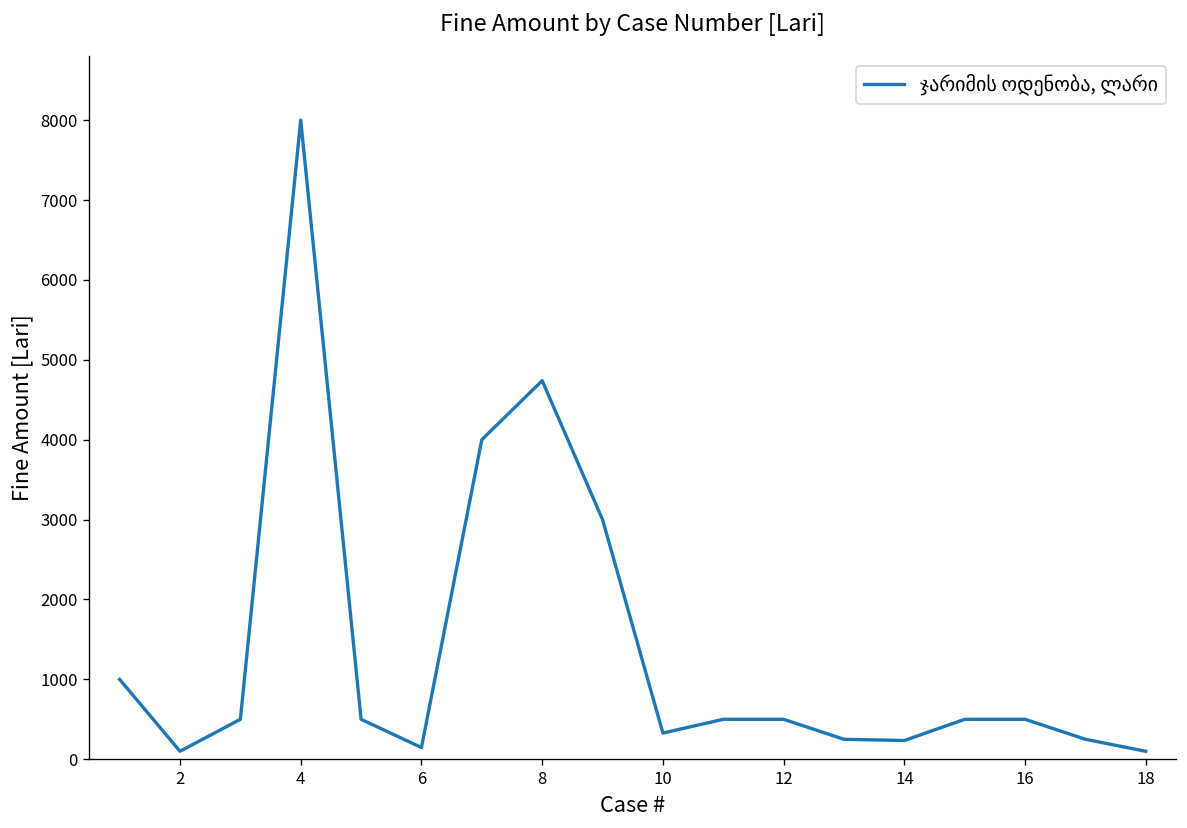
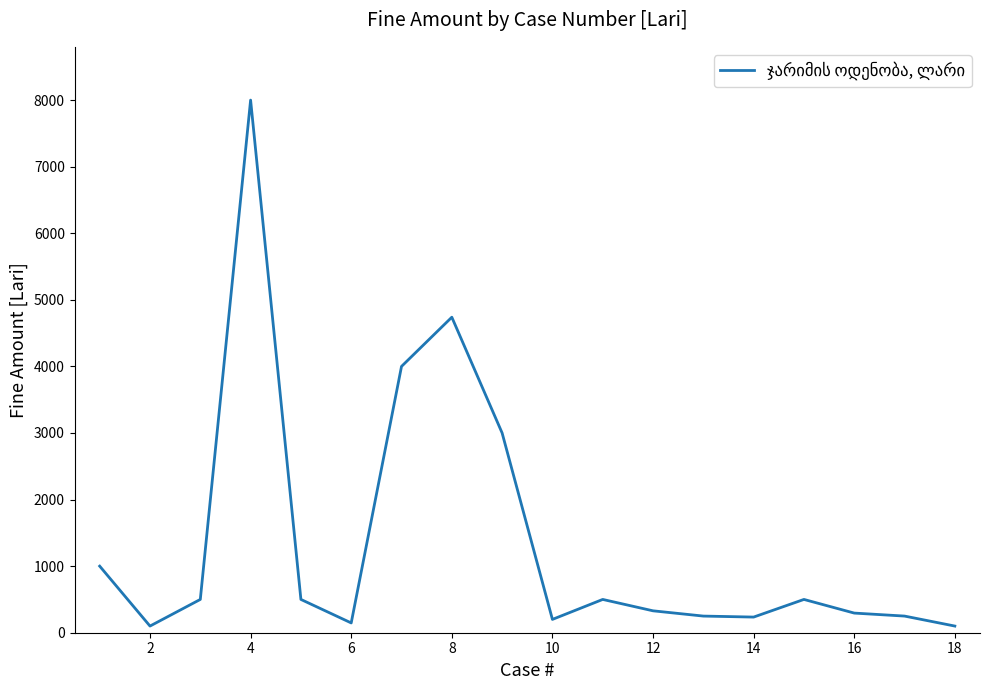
10: 300 -> 200
12: 500 -> 300
16: 500 -> 300
